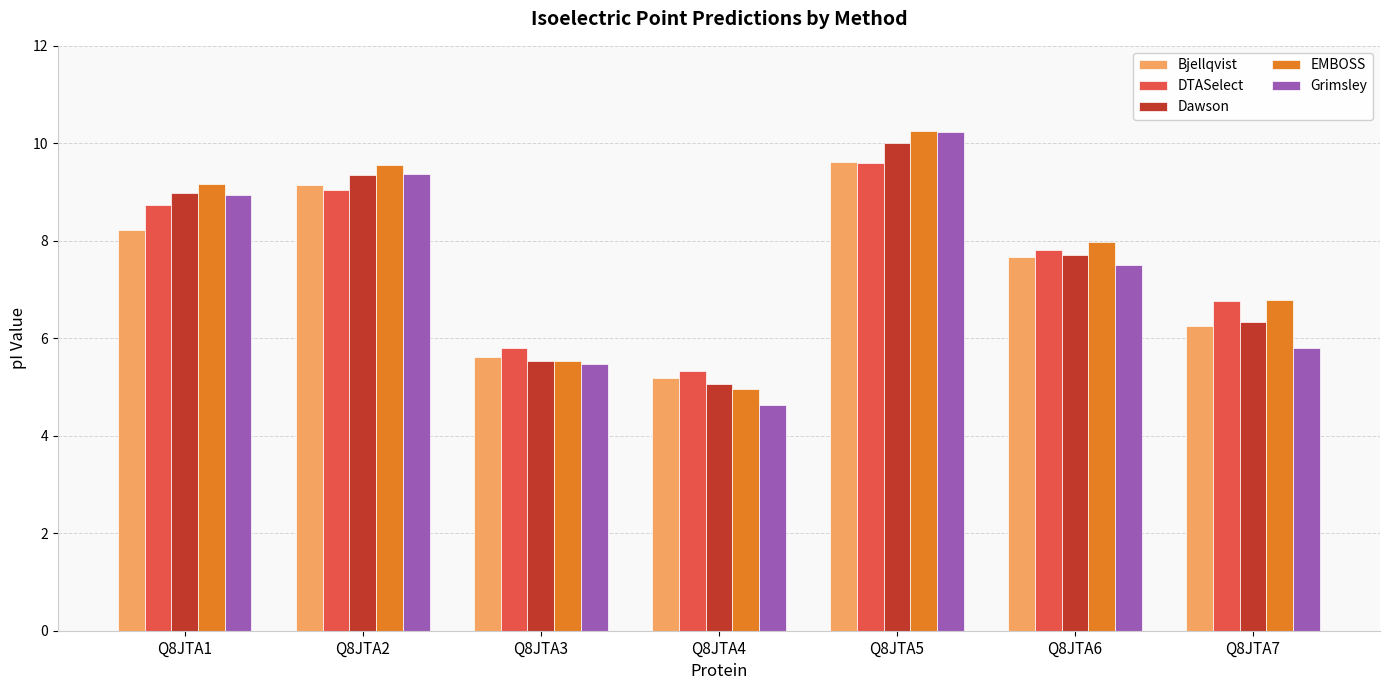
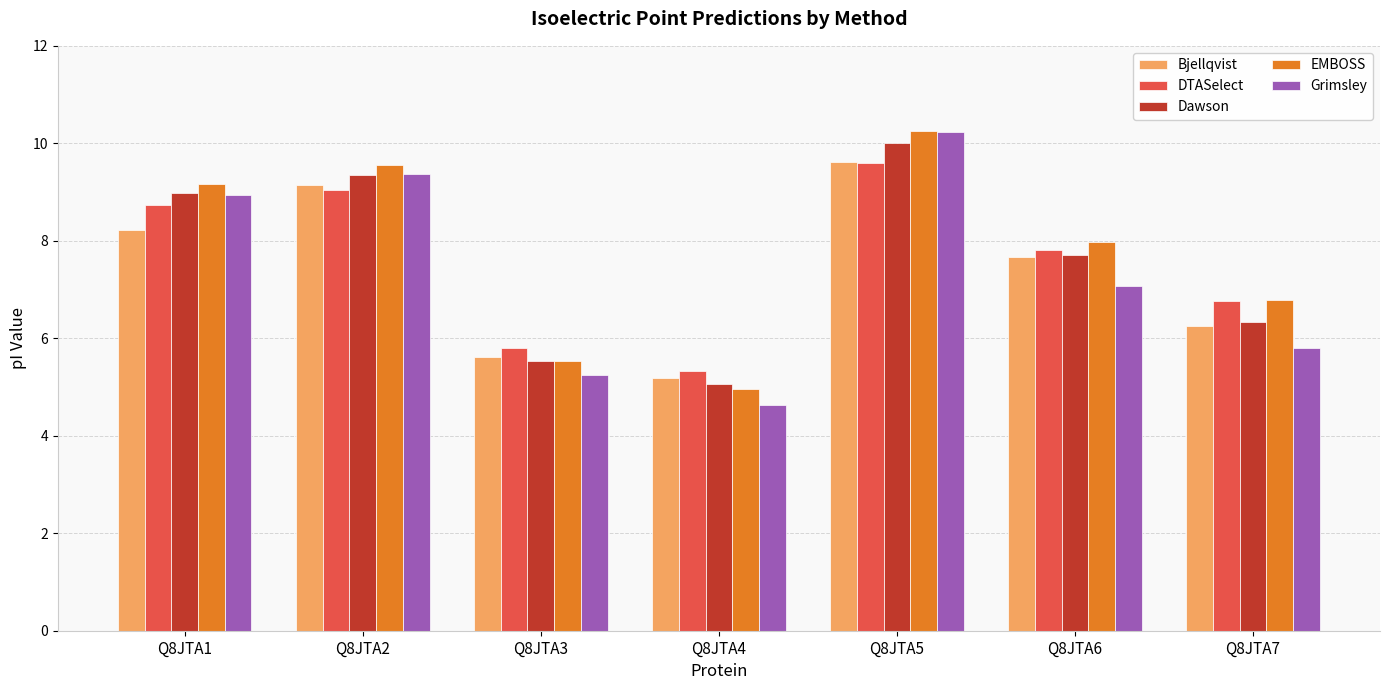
Grimsley, Q8JTA3: 5.5 -> 5.3
Grimsley, Q8JTA6: 7.5 -> 7.1
